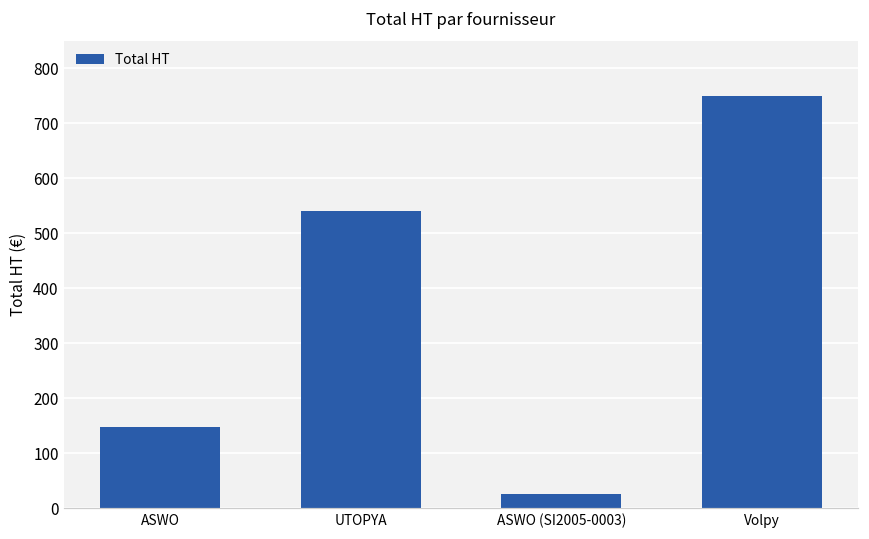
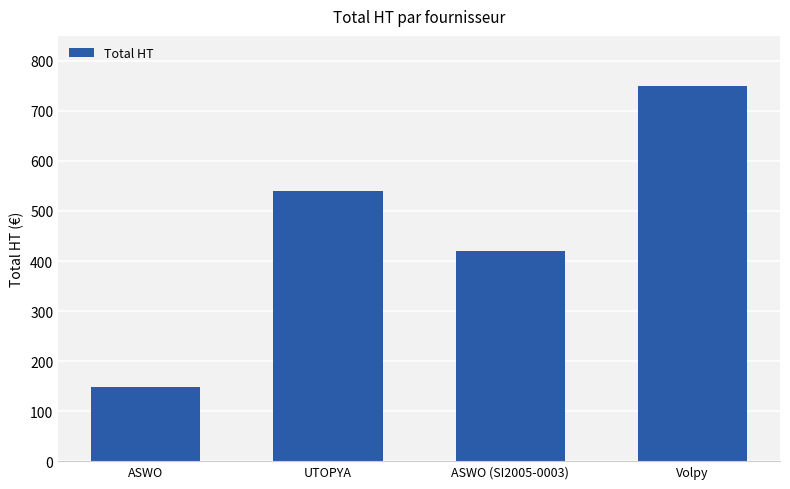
ASWO (SI2005-0003): 30 -> 420
